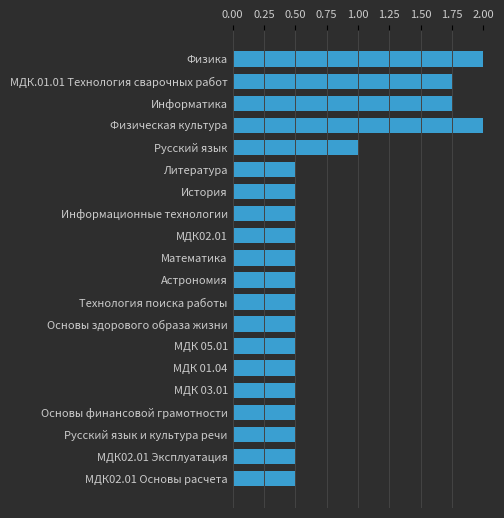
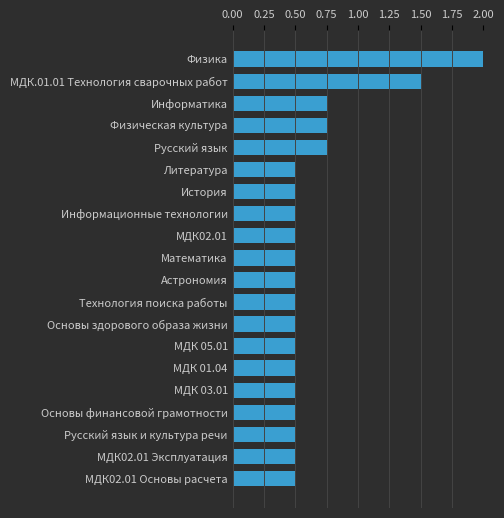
МДК.01.01 Технология сварочных работ: 1.75 -> 1.50
Информатика: 1.75 -> 0.75
Физическая культура: 2.00 -> 0.75
Русский язык: 1.00 -> 0.75
